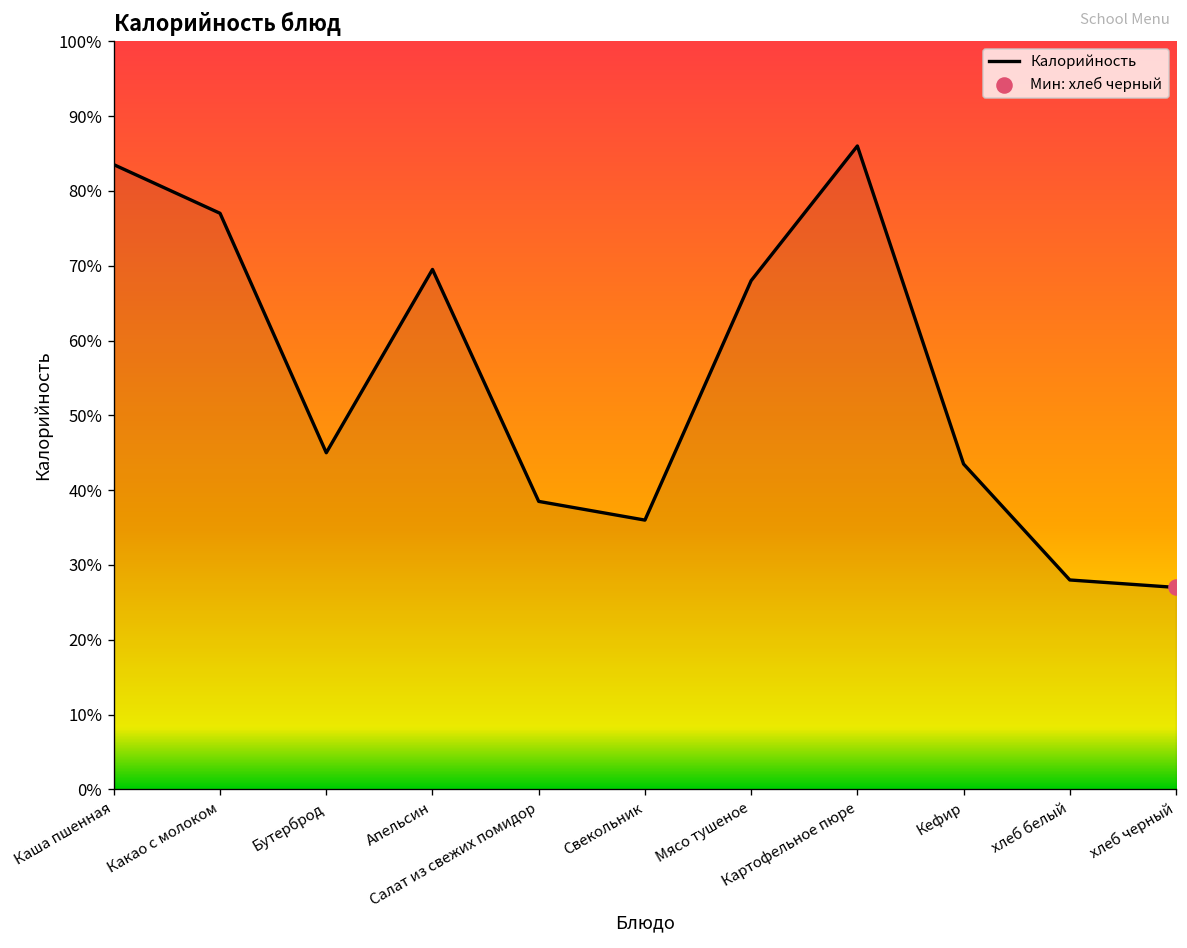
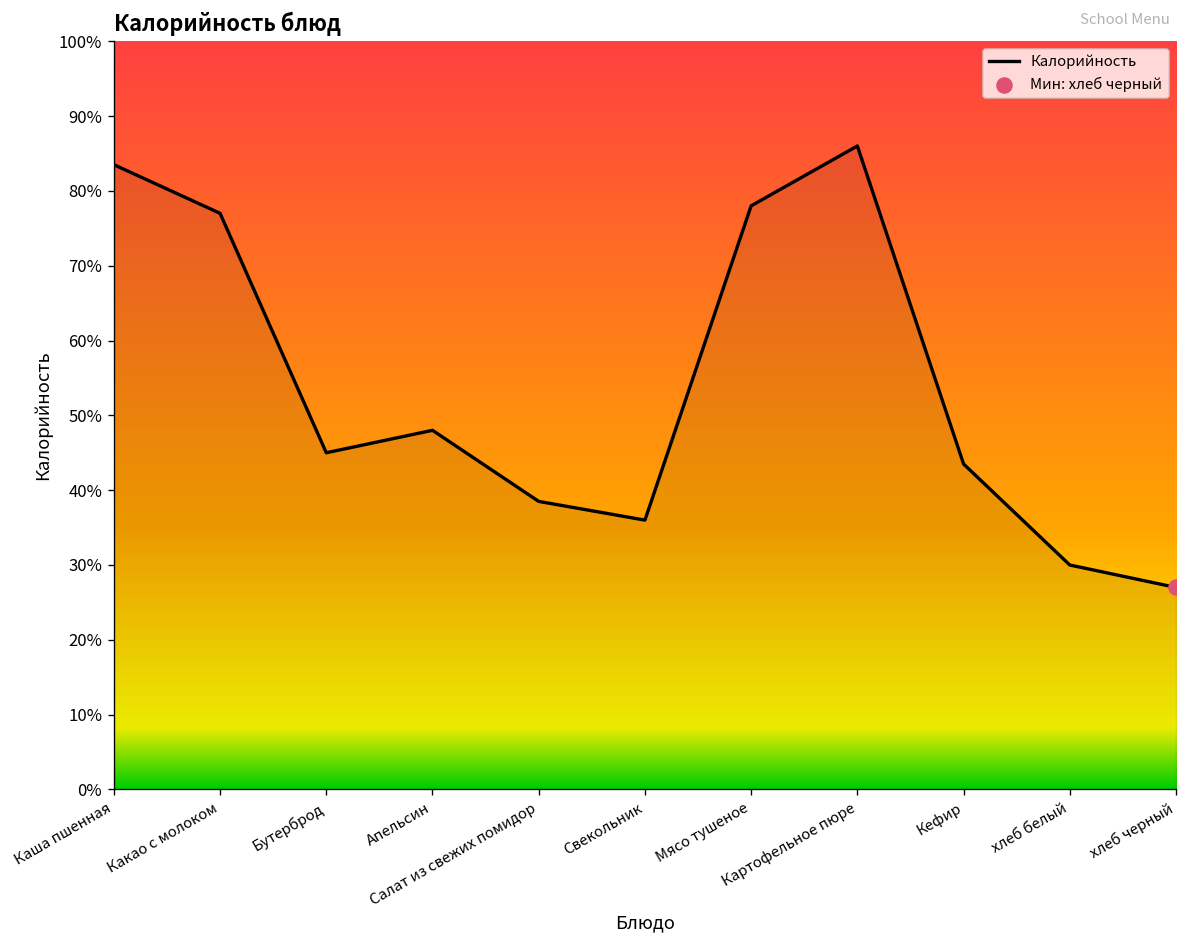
Калорийность, Апельсин: 70% -> 48%
Калорийность, Мясо тушеное: 68% -> 78%
Калорийность, хлеб белый: 28% -> 30%
